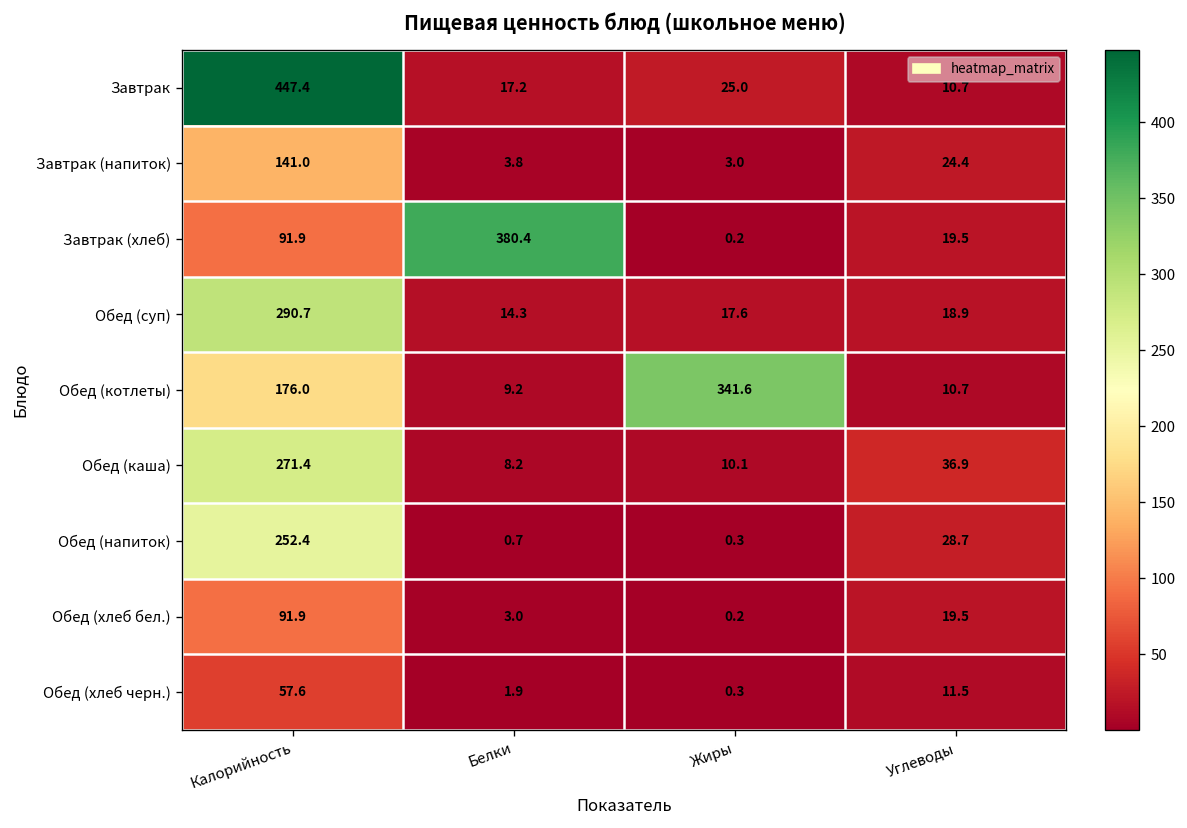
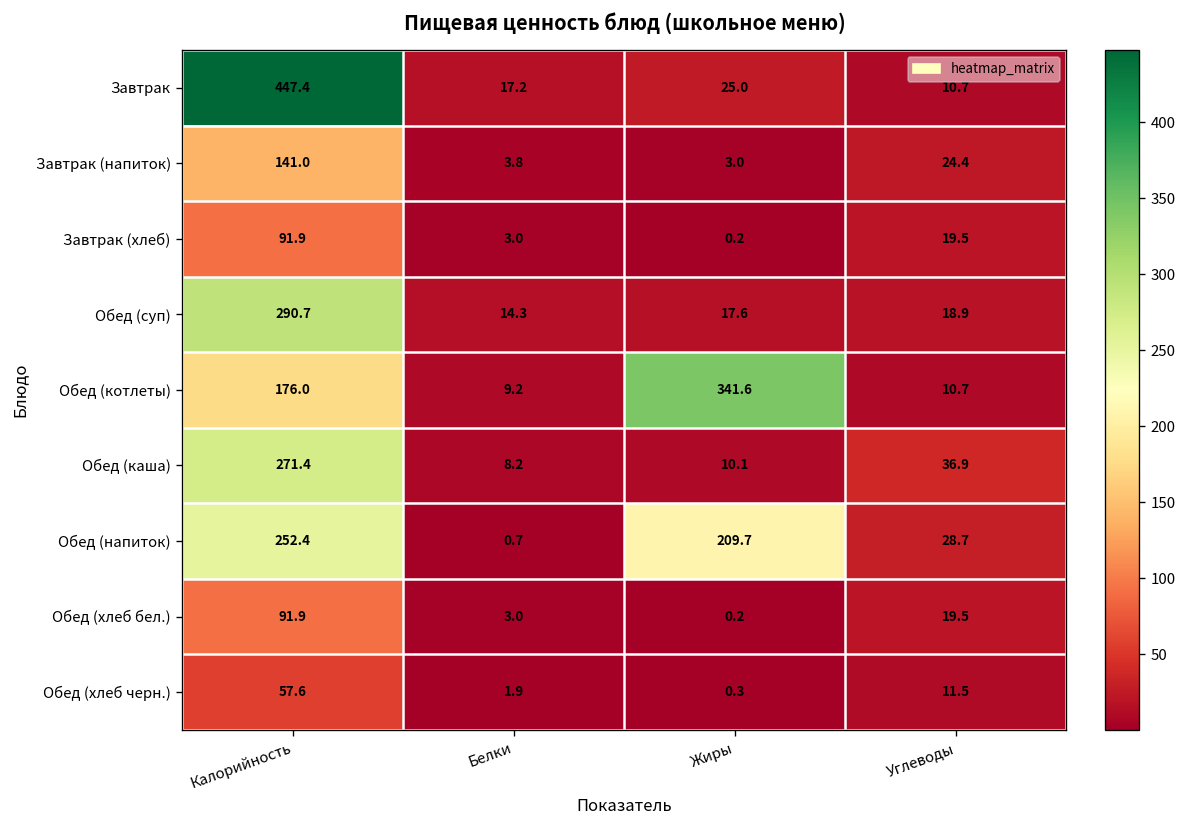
Завтрак (хлеб), Белки: 380.4 -> 3.0
Обед (напиток), Жиры: 0.3 -> 209.7
